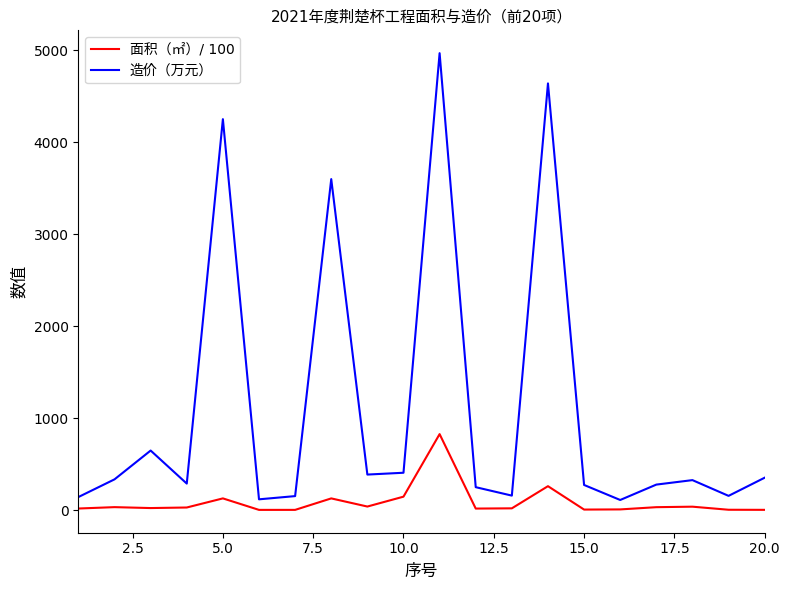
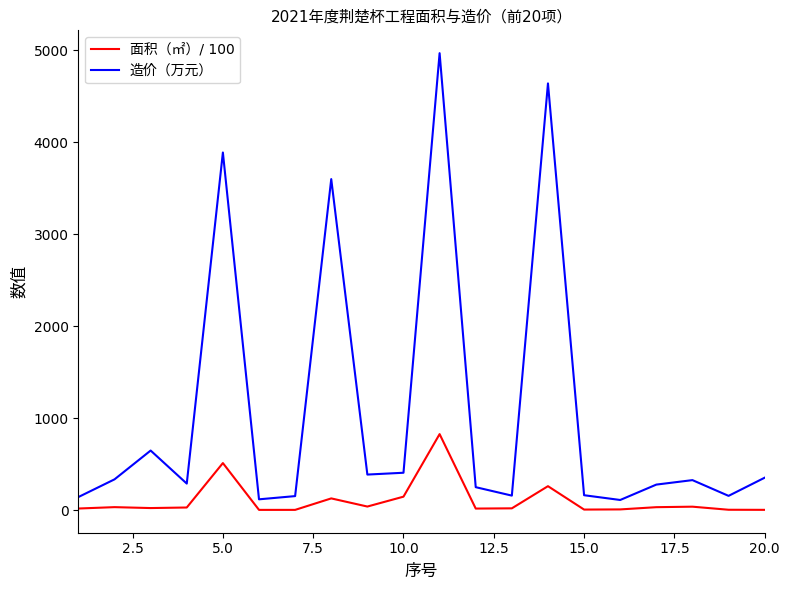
面积（㎡）/ 100, 5.0: 100 -> 500
造价（万元）, 5.0: 4300 -> 3900
造价（万元）, 15.0: 300 -> 200
